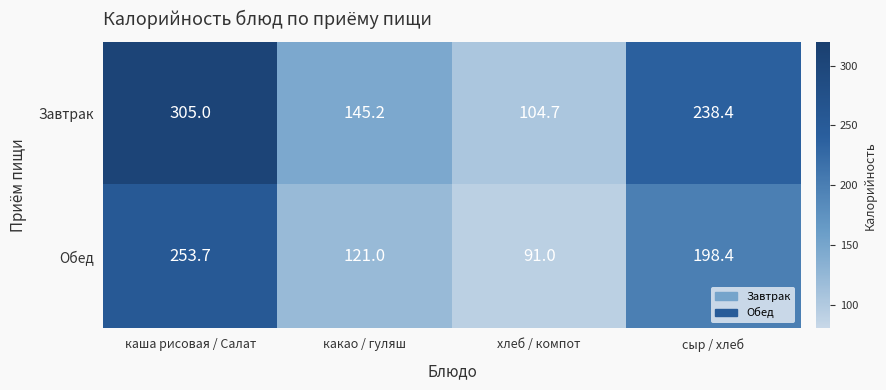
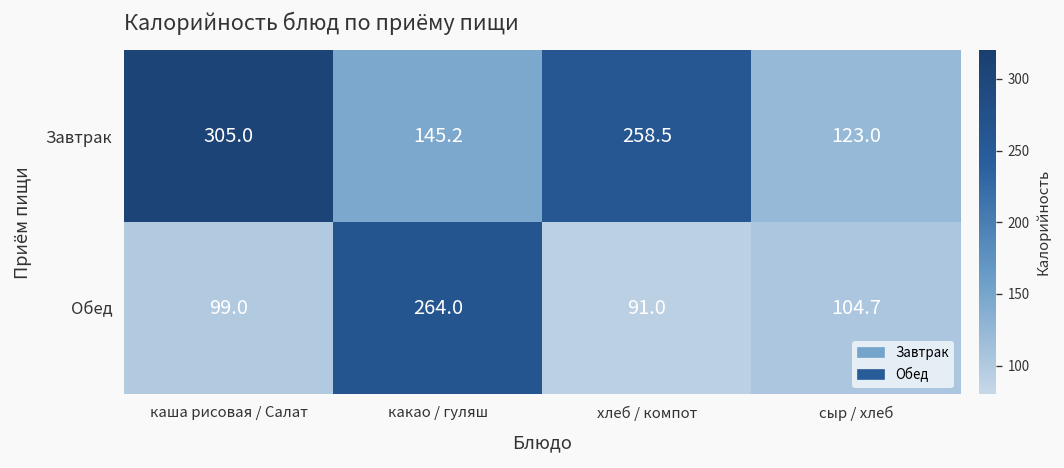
Завтрак, хлеб / компот: 104.7 -> 258.5
Завтрак, сыр / хлеб: 238.4 -> 123.0
Обед, каша рисовая / Салат: 253.7 -> 99.0
Обед, какао / гуляш: 121.0 -> 264.0
Обед, сыр / хлеб: 198.4 -> 104.7
